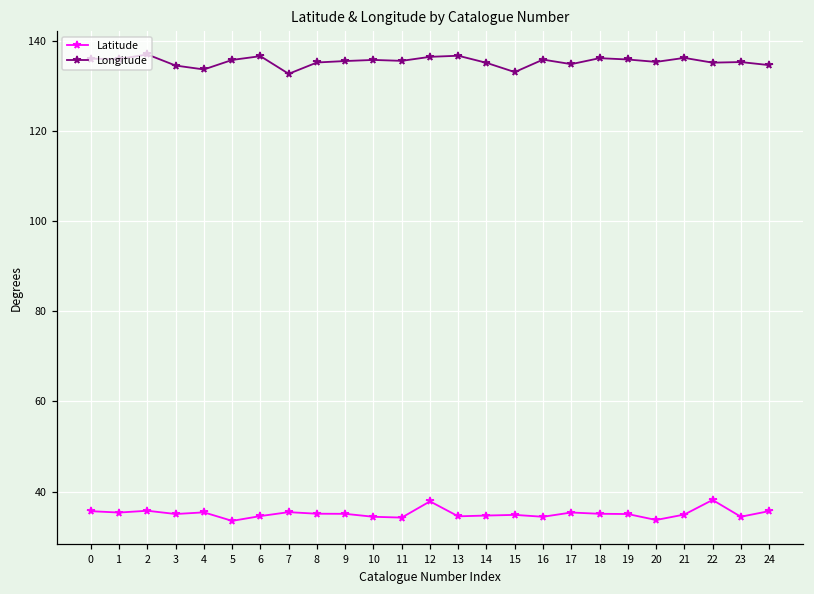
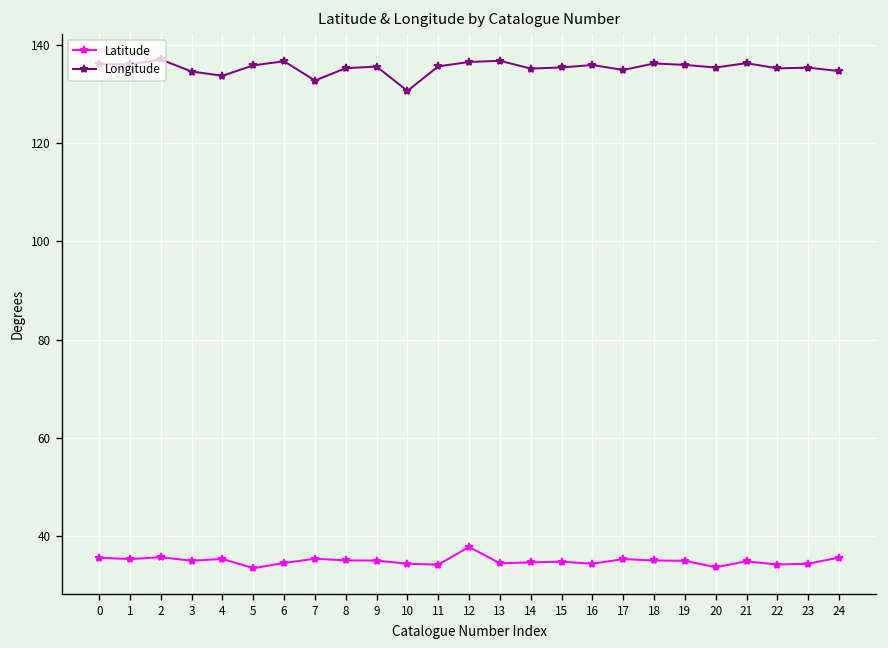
Longitude, 10: 136 -> 131
Longitude, 15: 133 -> 135
Latitude, 22: 38 -> 34
